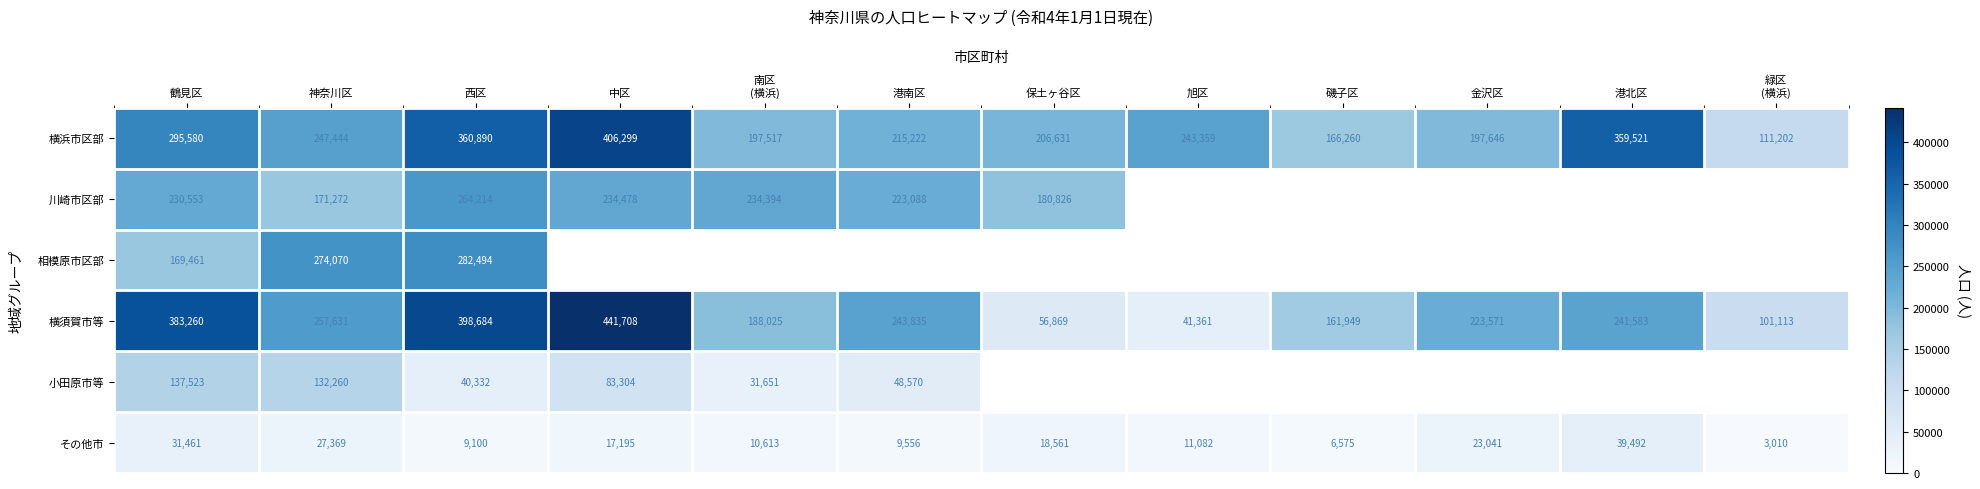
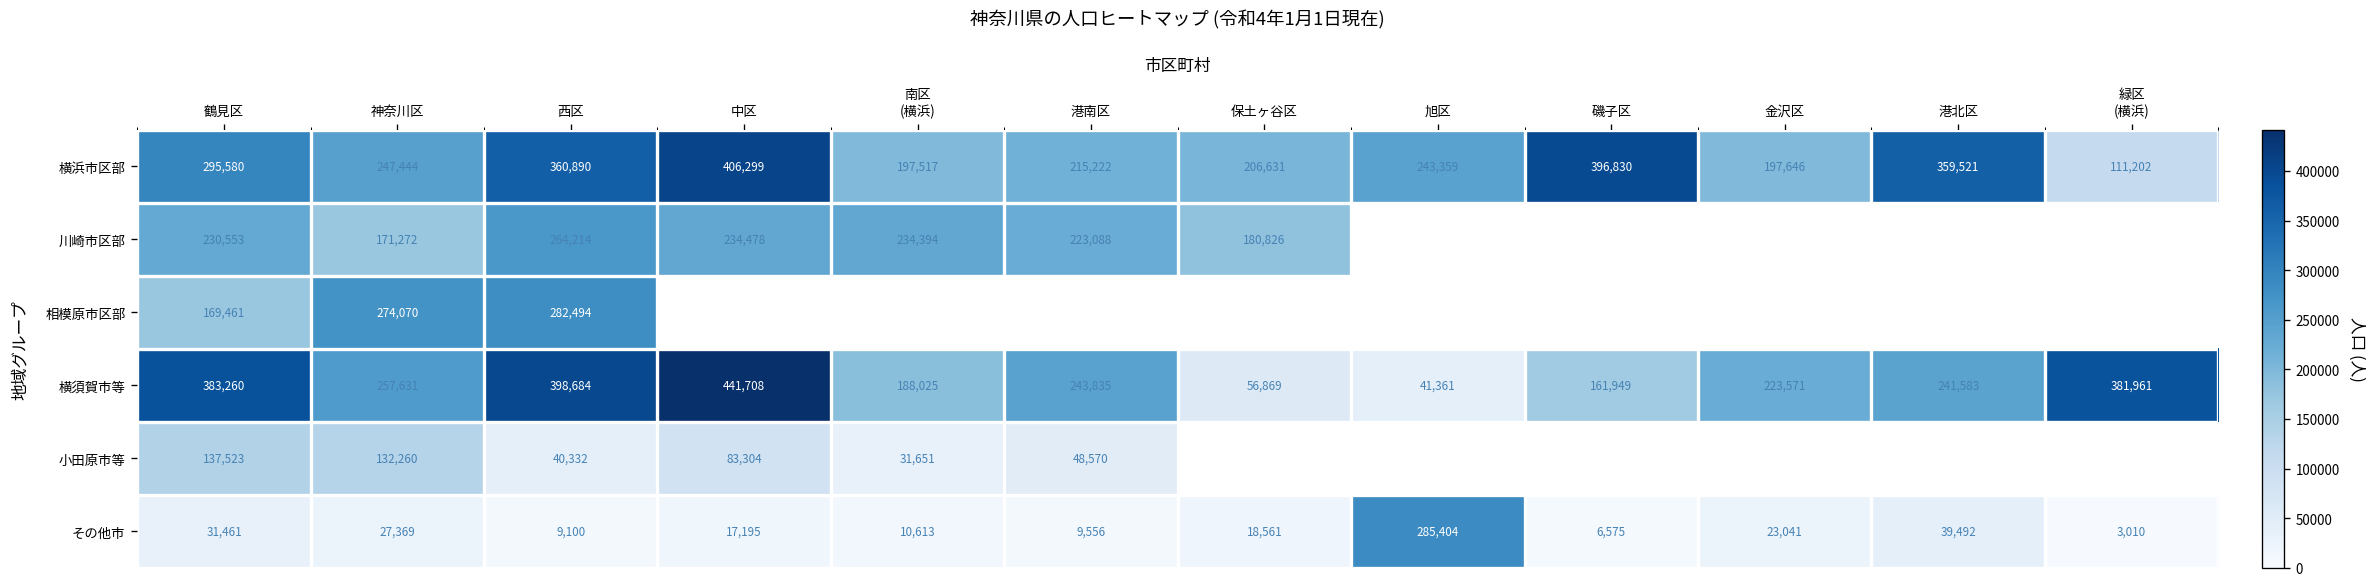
横浜市区部, 磯子区: 166,260 -> 396,830
横須賀市等, 緑区 (横浜): 101,113 -> 381,961
その他市, 旭区: 11,082 -> 285,404
